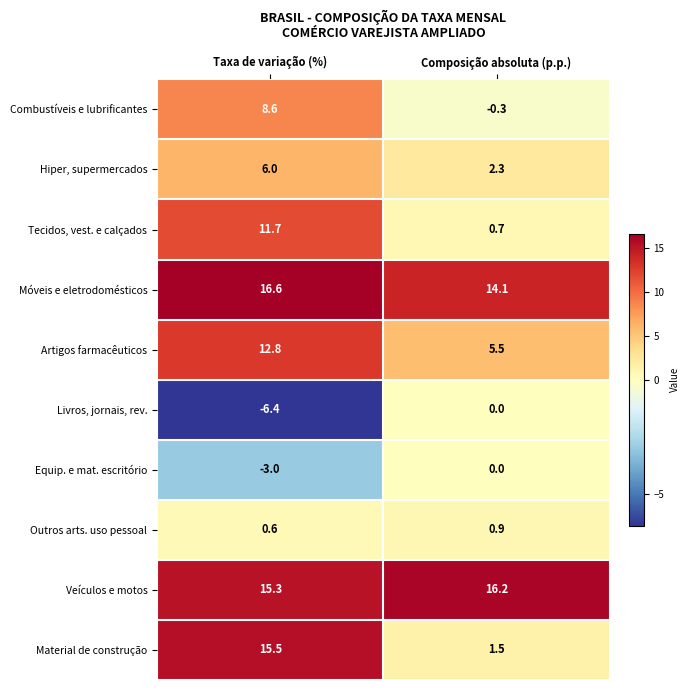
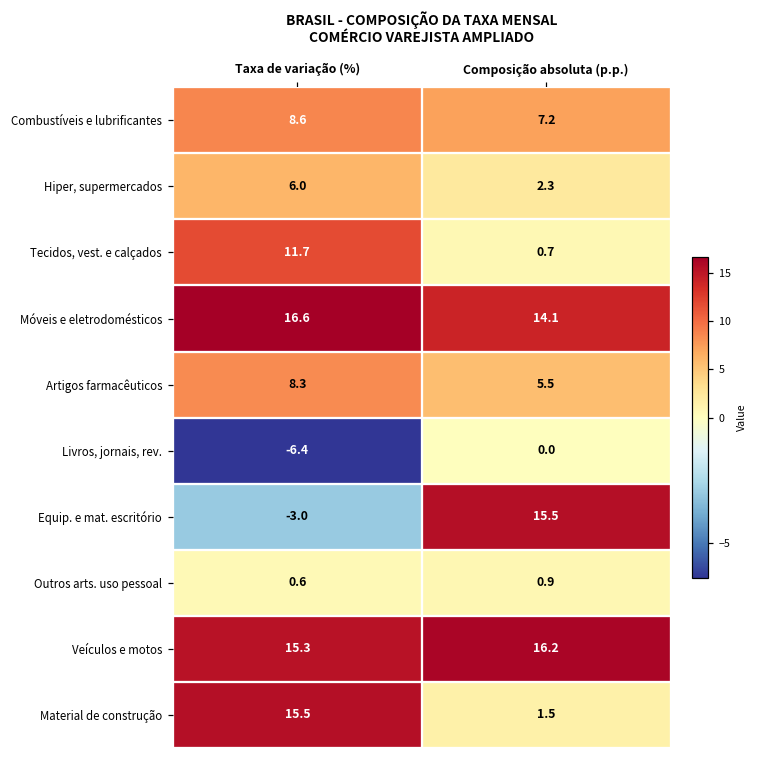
Combustíveis e lubrificantes, Composição absoluta (p.p.): -0.3 -> 7.2
Artigos farmacêuticos, Taxa de variação (%): 12.8 -> 8.3
Equip. e mat. escritório, Composição absoluta (p.p.): 0.0 -> 15.5
